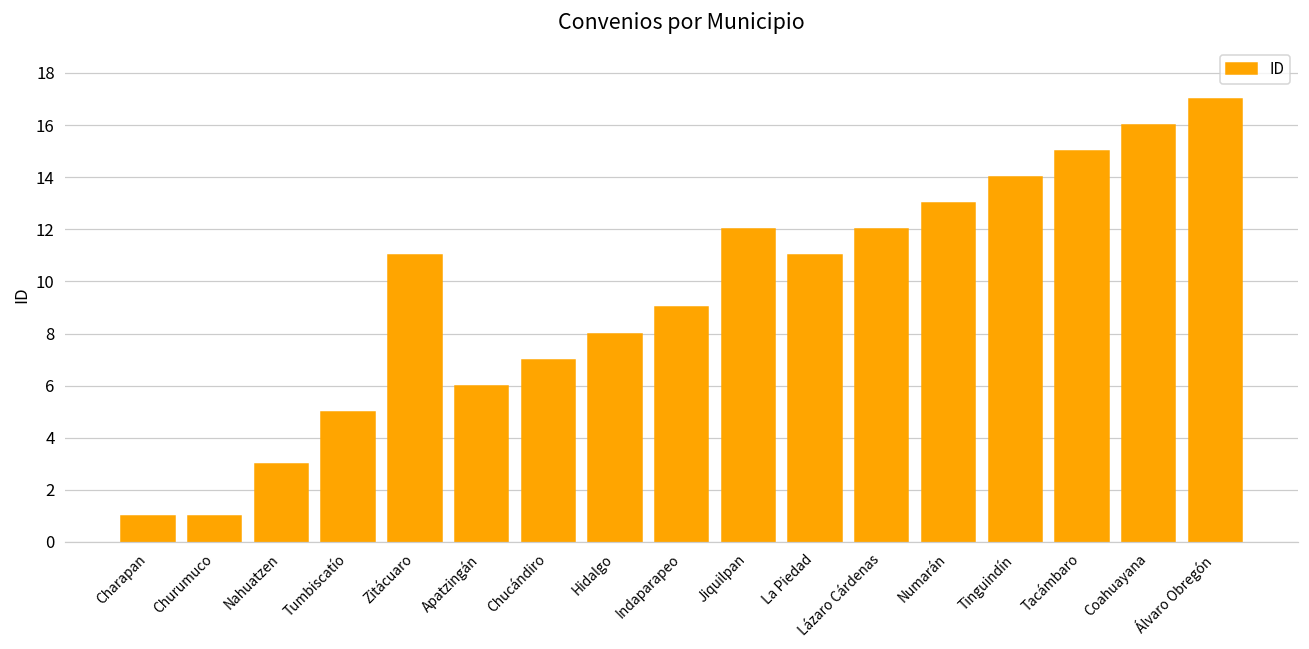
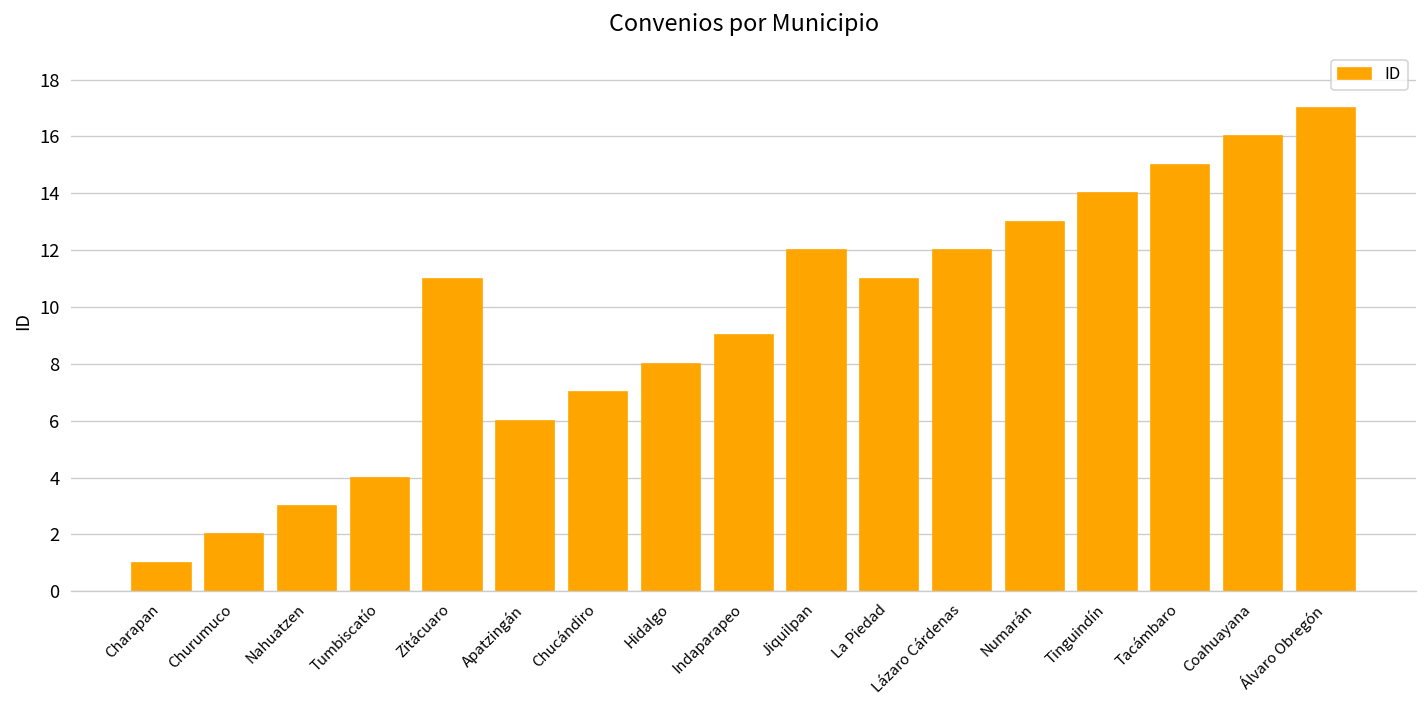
Churumuco: 1 -> 2
Tumbiscatío: 5 -> 4
